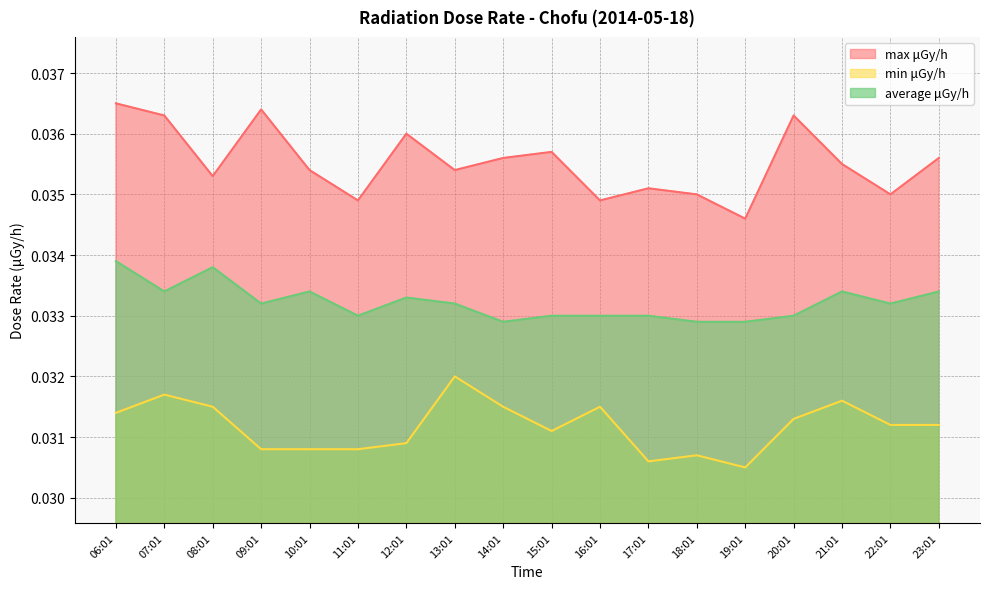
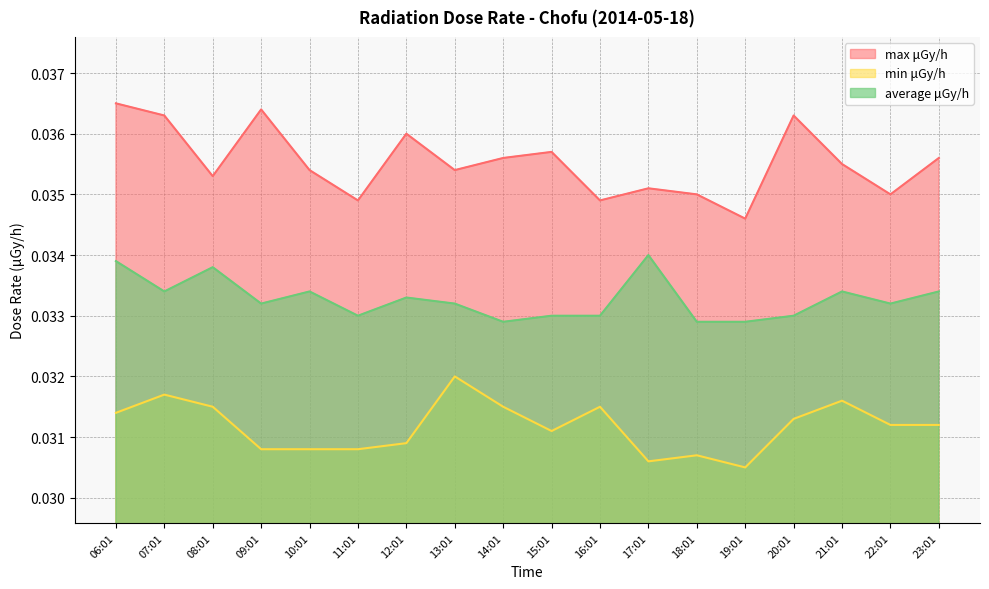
average μGy/h, 17:01: 0.033 -> 0.034
